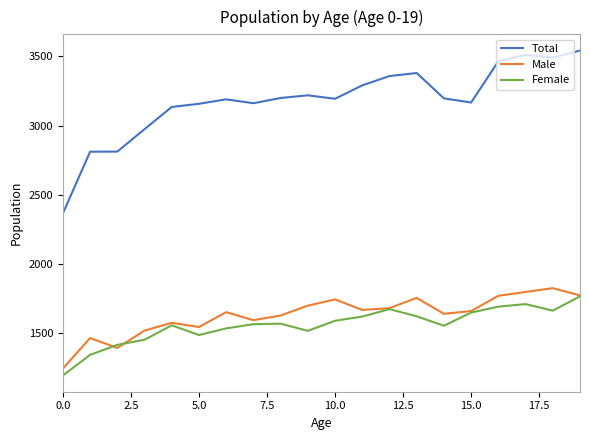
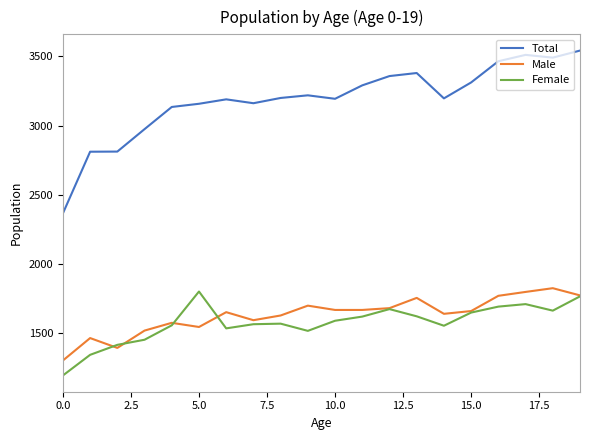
Male, 0.0: 1250 -> 1300
Female, 5.0: 1490 -> 1800
Male, 10.0: 1750 -> 1670
Total, 15.0: 3170 -> 3310
